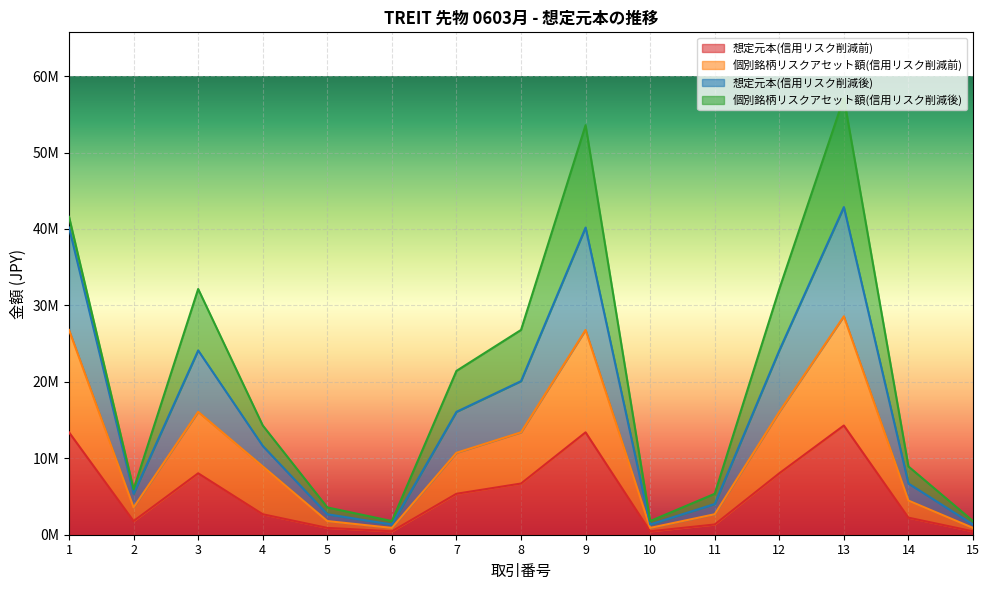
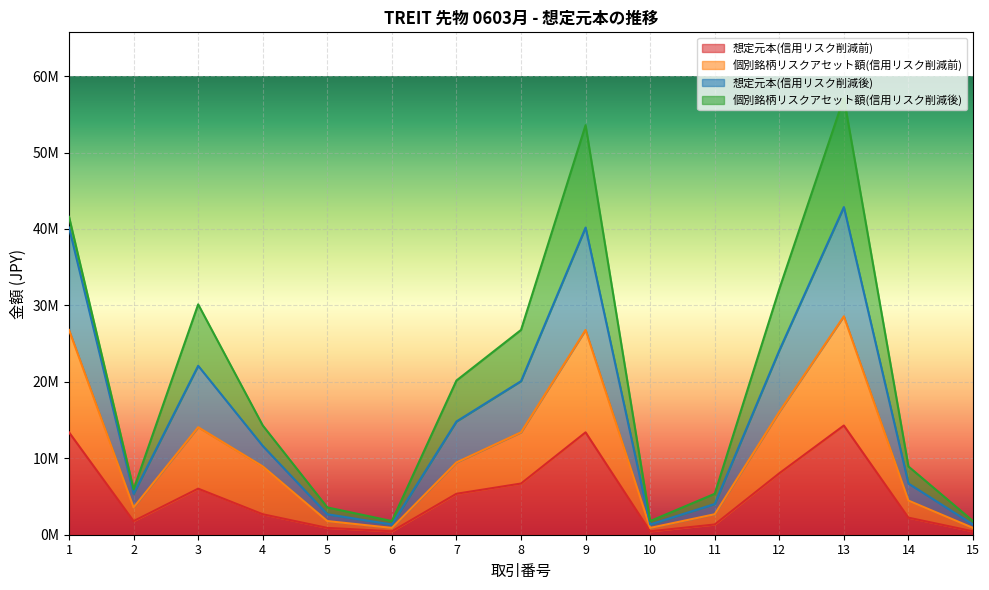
想定元本(信用リスク削減前), 3: 8000000 -> 6000000
個別銘柄リスクアセット額(信用リスク削減前), 7: 5000000 -> 4000000
